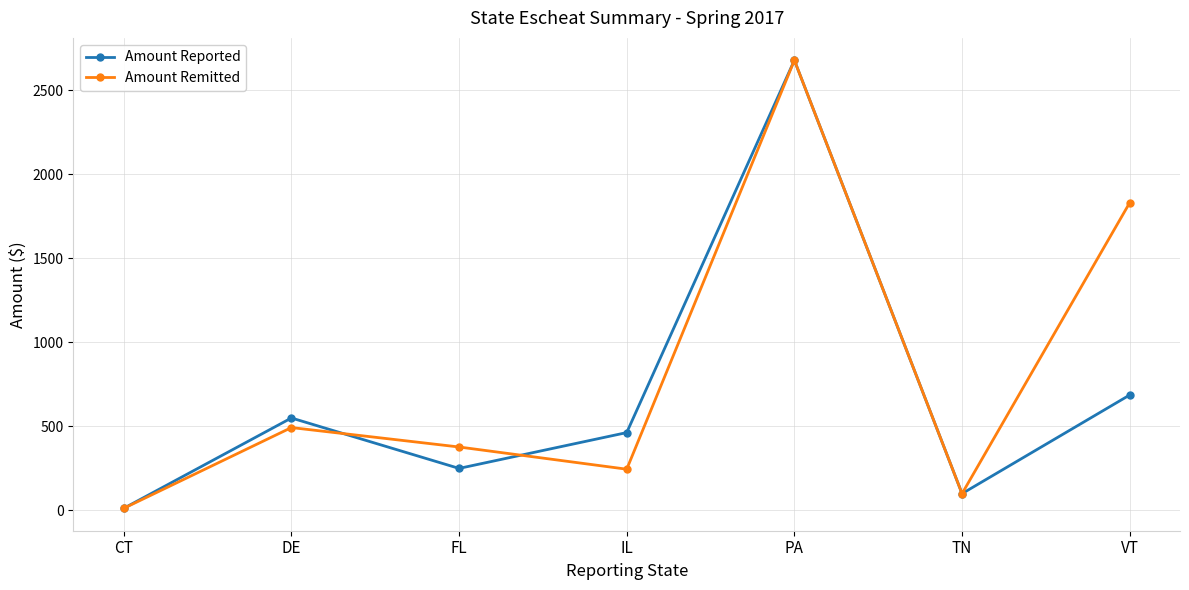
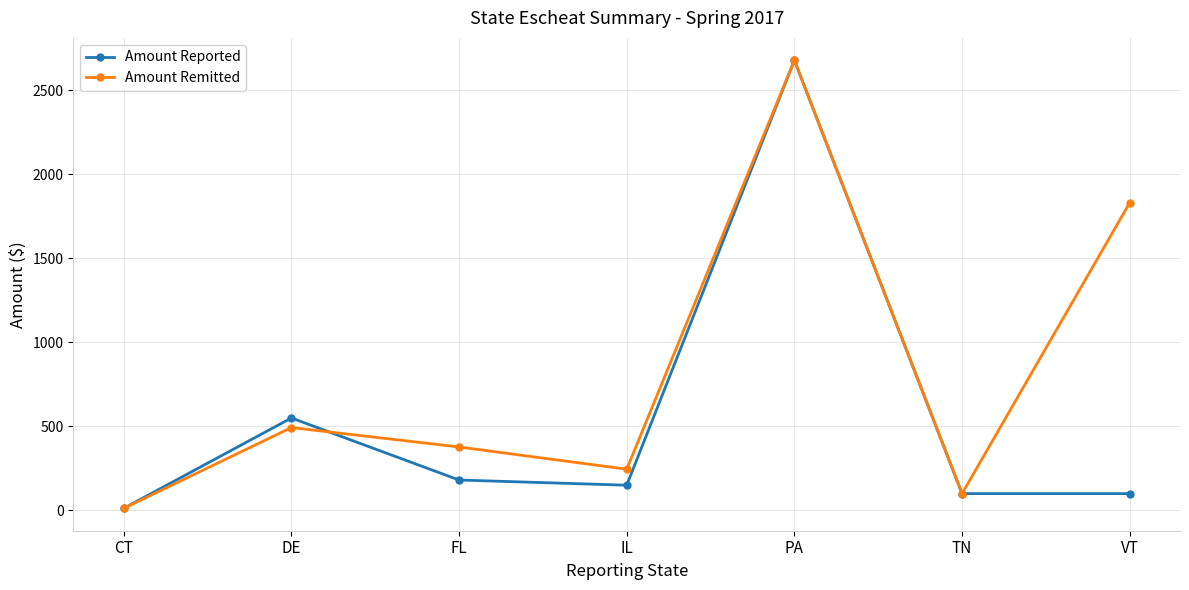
Amount Reported, FL: 250 -> 180
Amount Reported, IL: 460 -> 150
Amount Reported, VT: 690 -> 100
